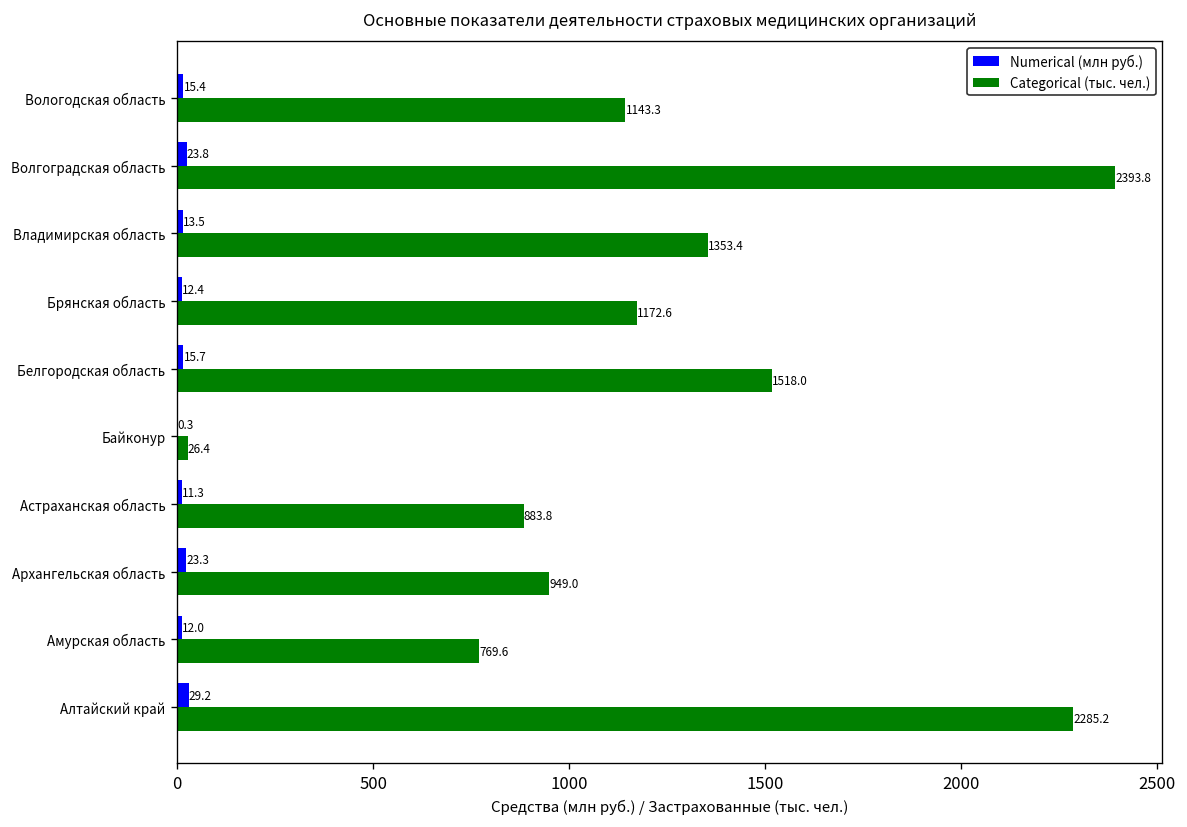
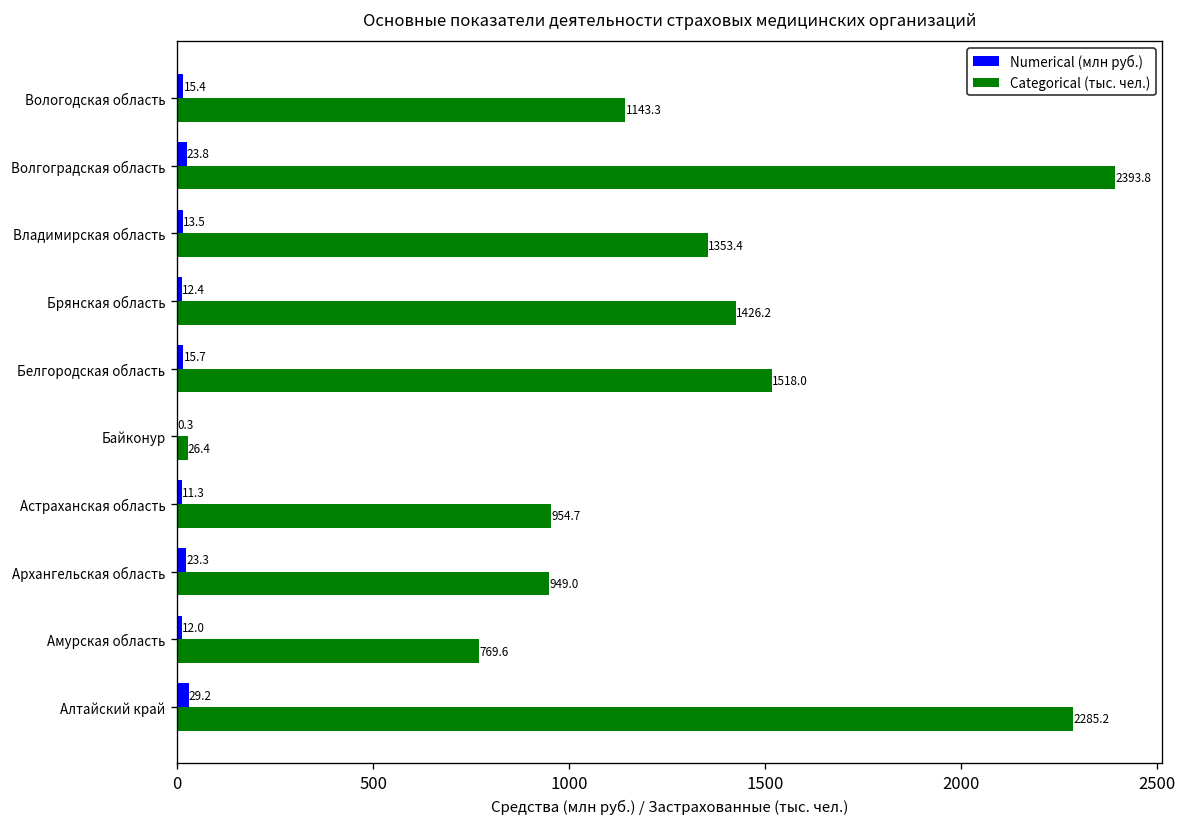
Categorical (тыс. чел.), Брянская область: 1172.6 -> 1426.2
Categorical (тыс. чел.), Астраханская область: 883.8 -> 954.7
